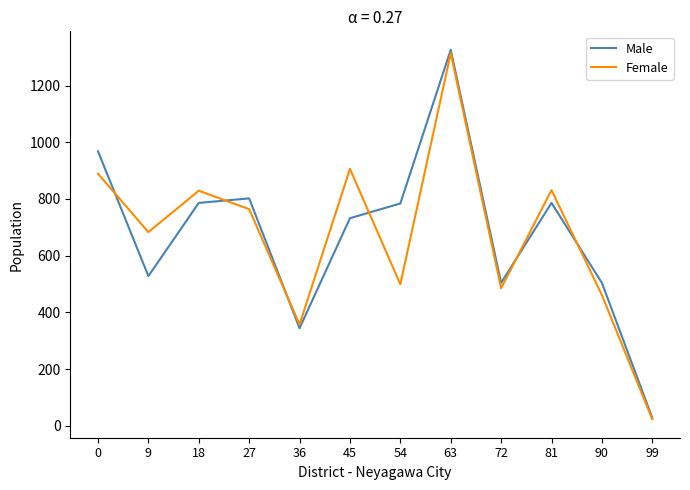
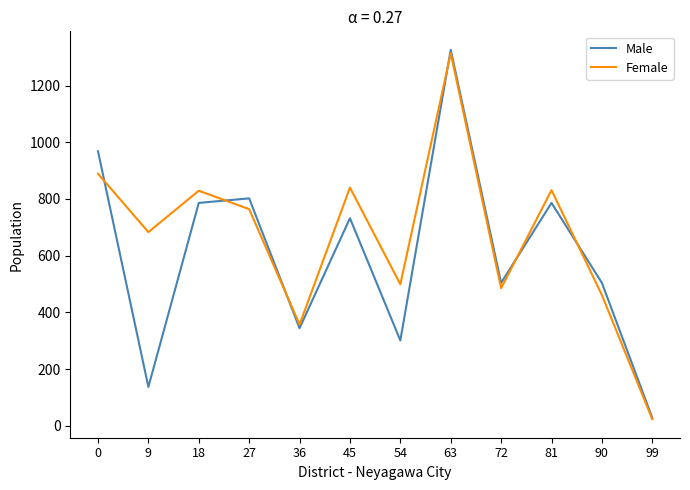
Male, 9: 530 -> 140
Female, 45: 910 -> 840
Male, 54: 780 -> 300
